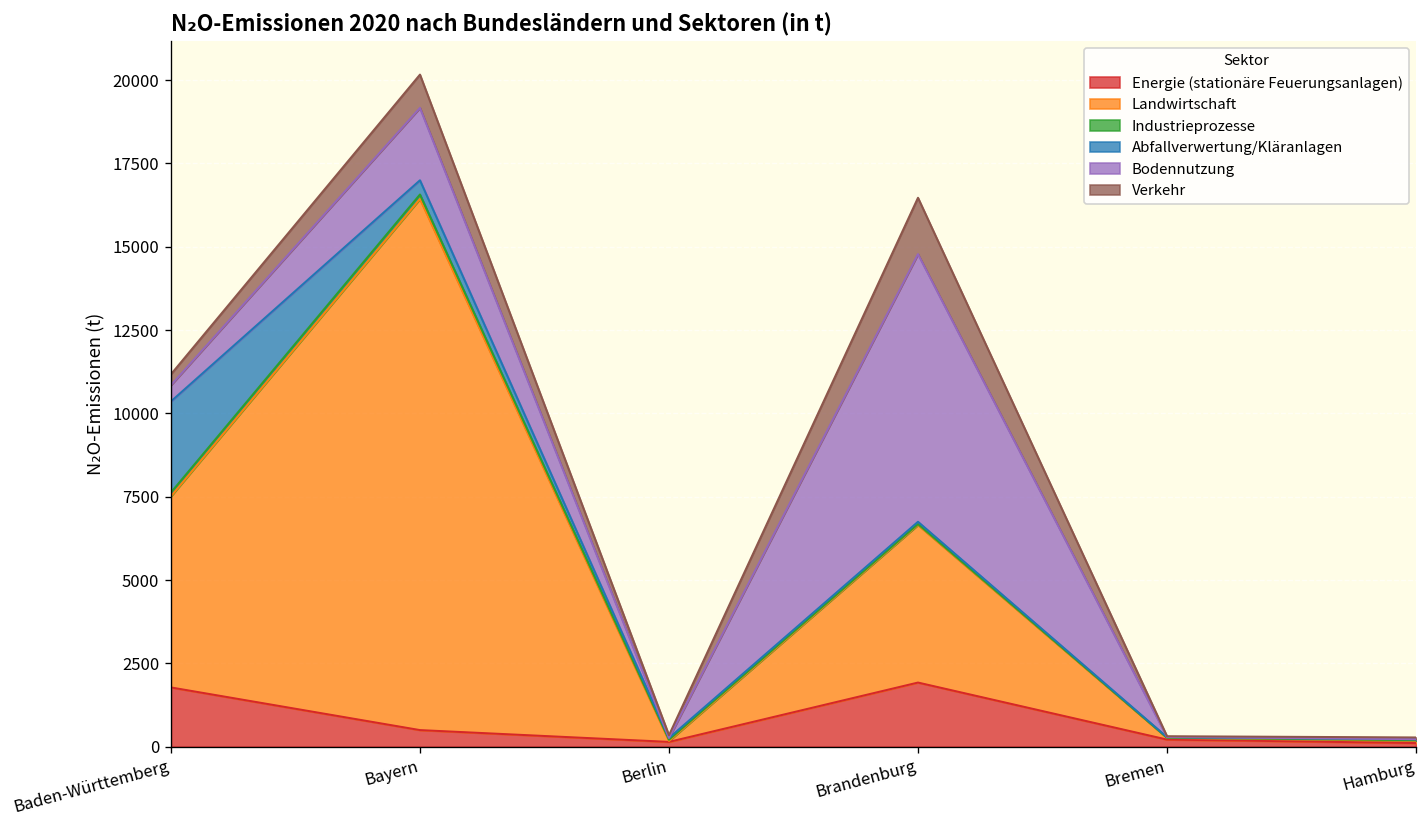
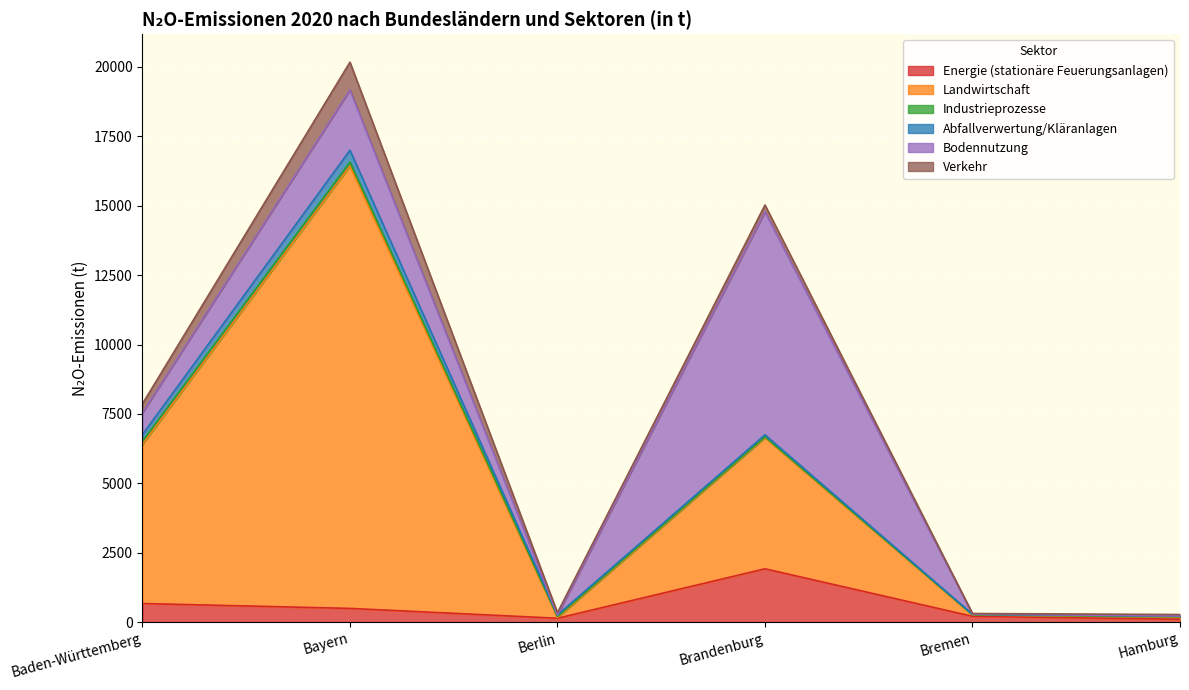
Energie (stationäre Feuerungsanlagen), Baden-Württemberg: 1800 -> 700
Abfallverwertung/Kläranlagen, Baden-Württemberg: 2700 -> 200
Bodennutzung, Baden-Württemberg: 500 -> 800
Verkehr, Brandenburg: 1700 -> 200
